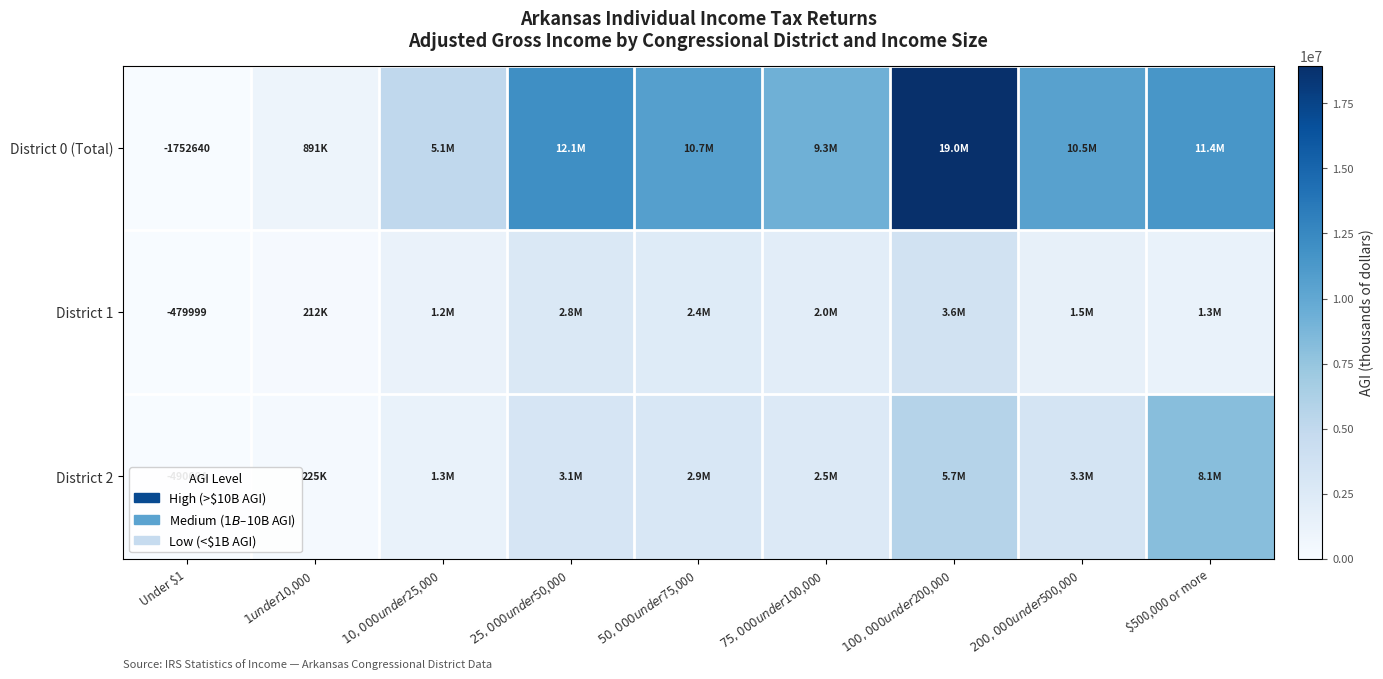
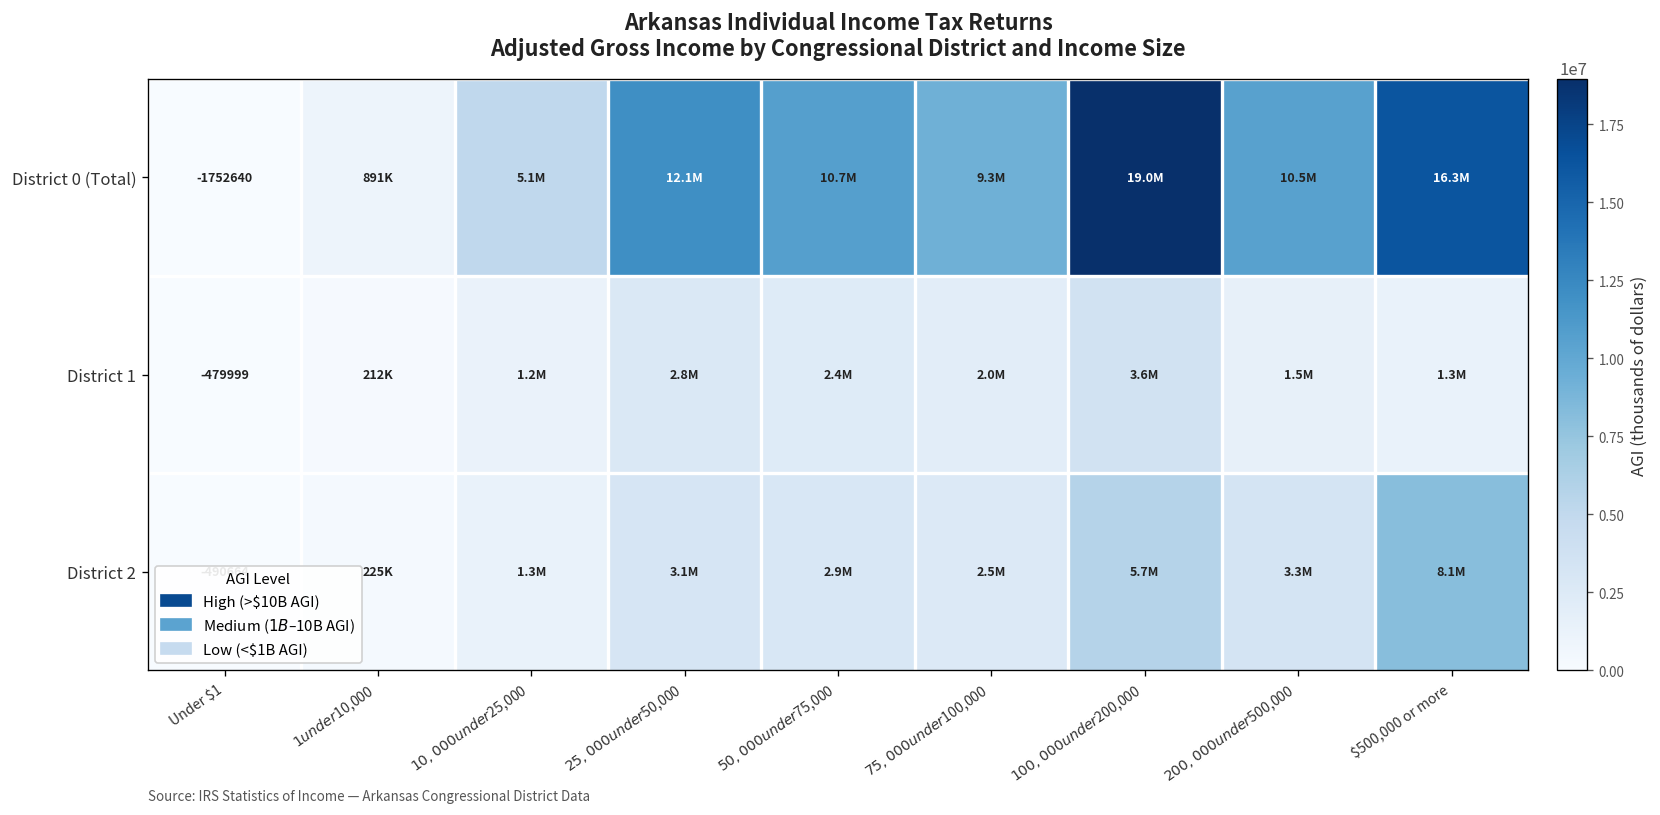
District 0 (Total), $500,000 or more: 11.4M -> 16.3M
